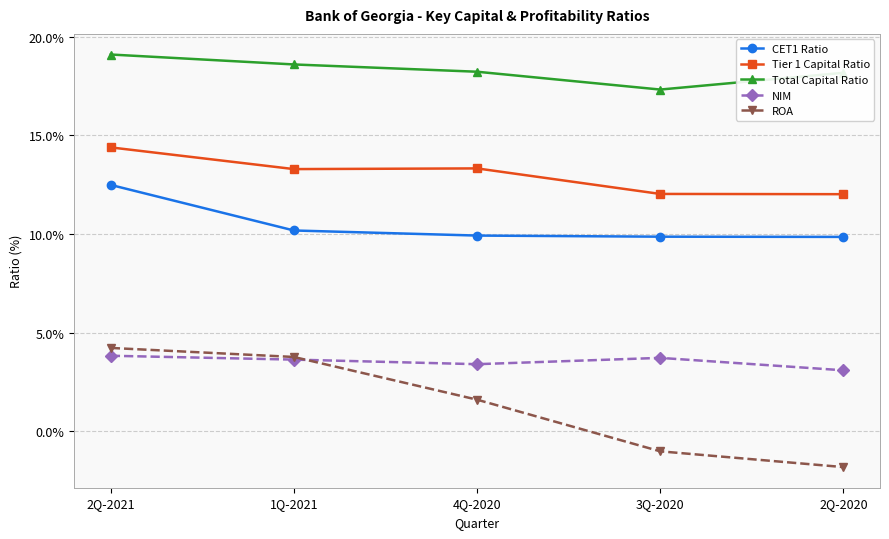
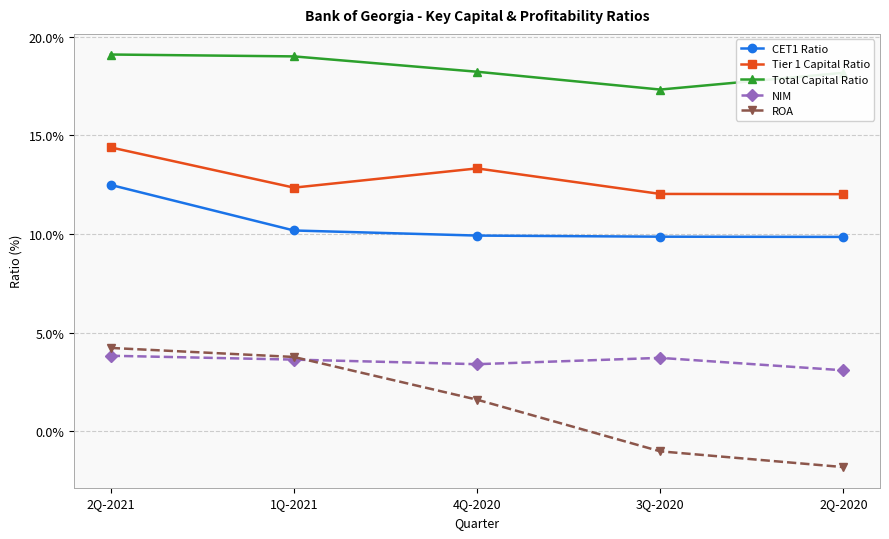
Tier 1 Capital Ratio, 1Q-2021: 13.3% -> 12.4%
Total Capital Ratio, 1Q-2021: 18.6% -> 19.0%
